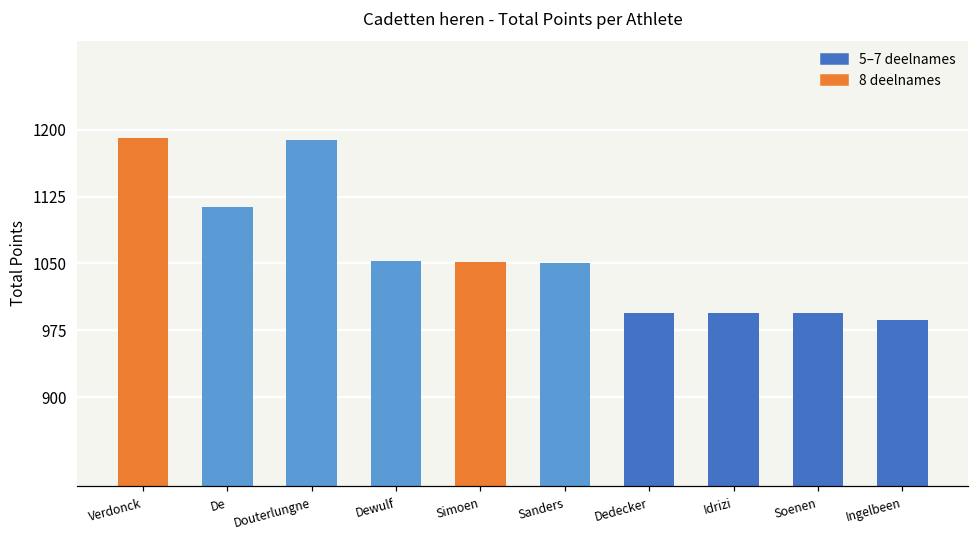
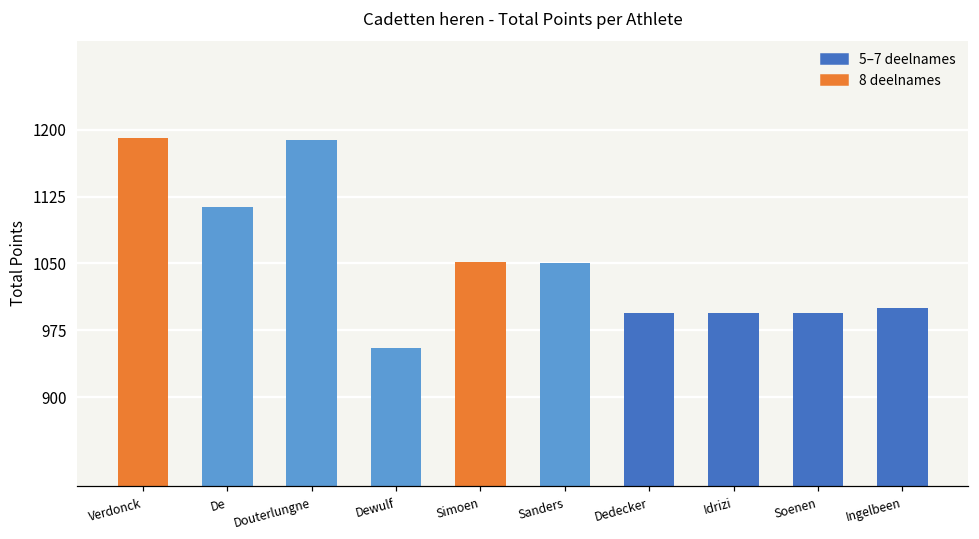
Dewulf: 1050 -> 960
Ingelbeen: 990 -> 1000
